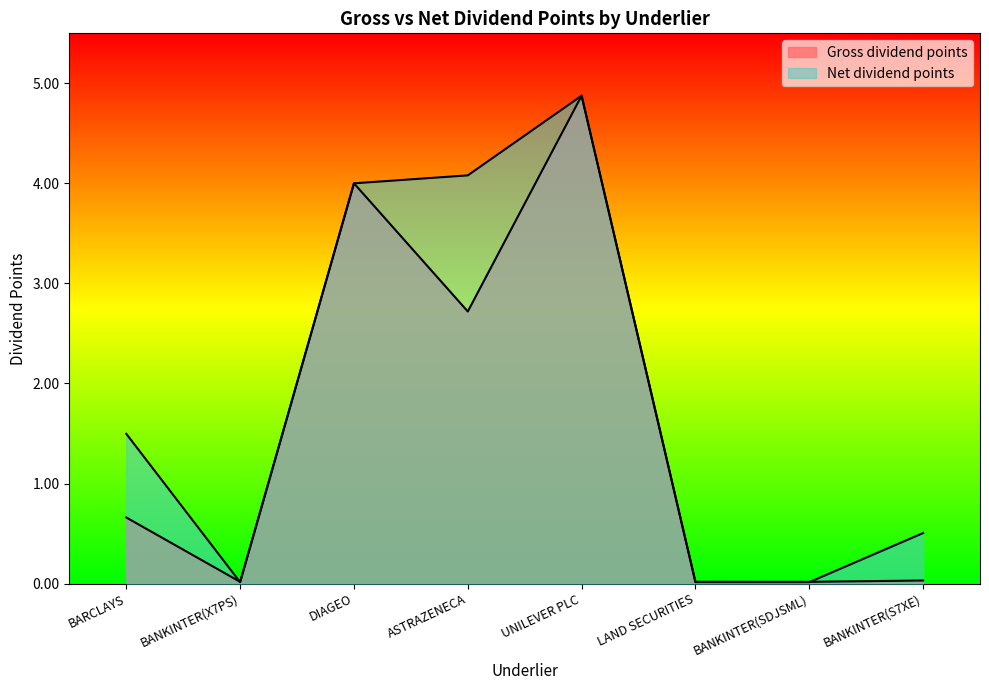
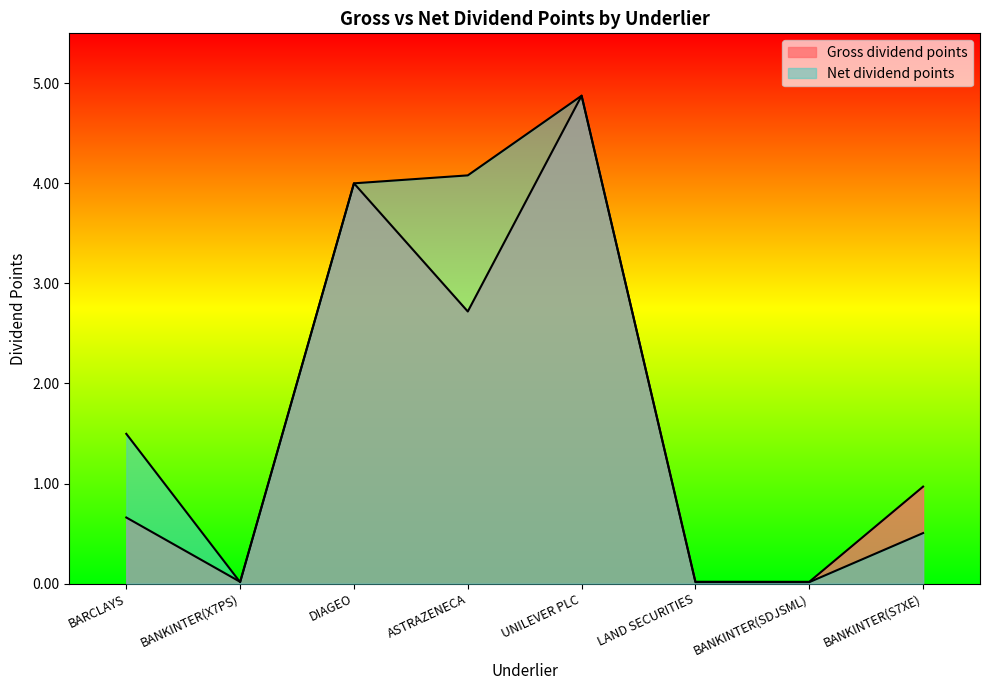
Gross dividend points, BANKINTER(S7XE): 0.03 -> 0.97
